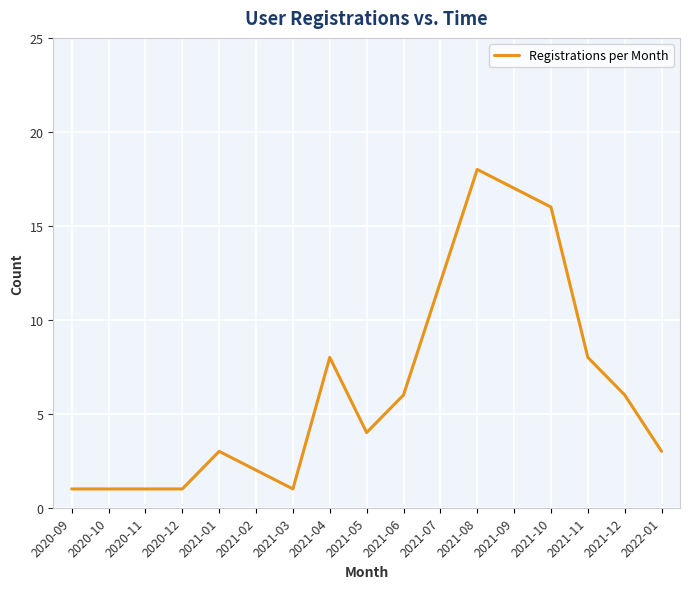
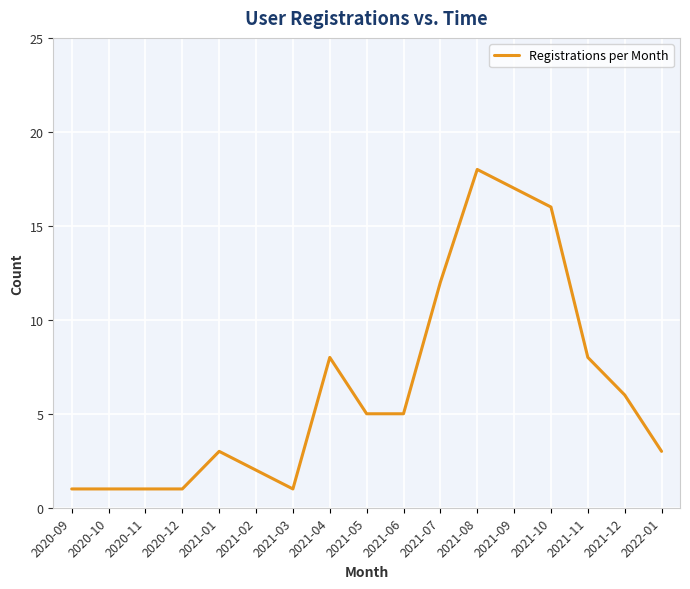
2021-05: 4 -> 5
2021-06: 6 -> 5
